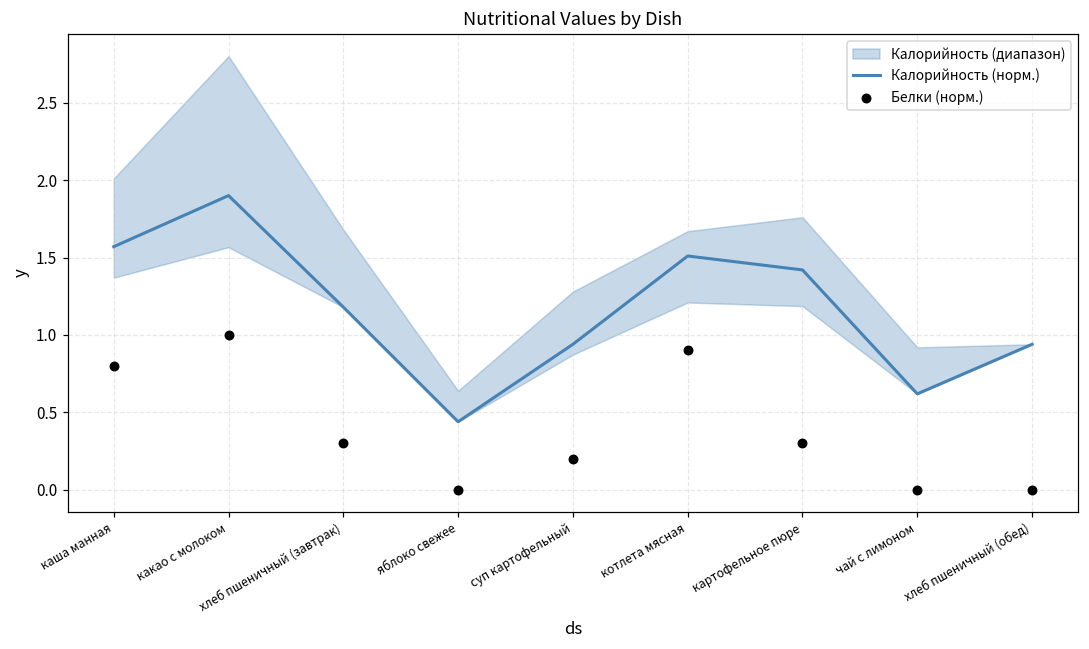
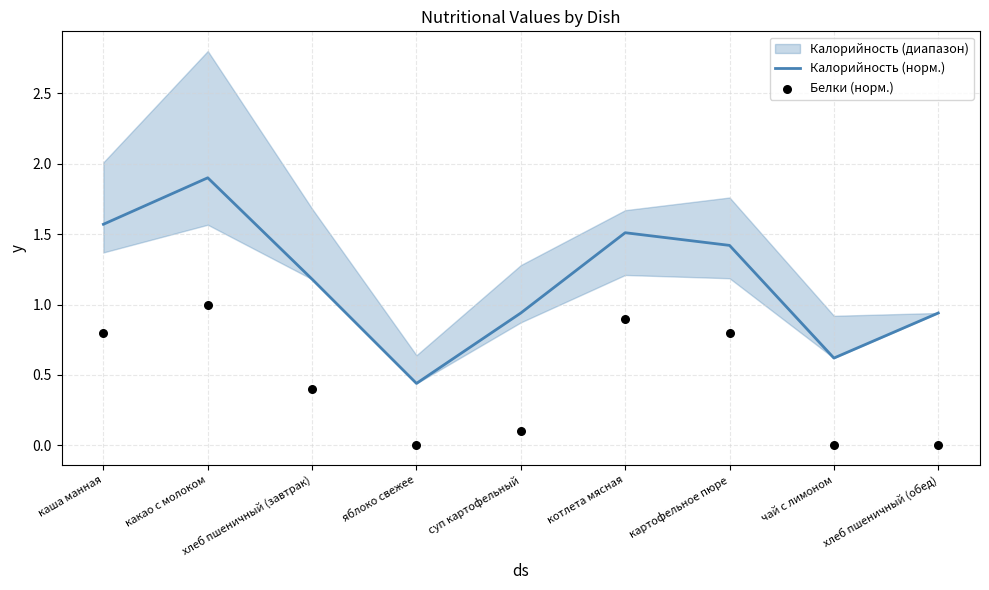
Белки (норм.), хлеб пшеничный (завтрак): 0.30 -> 0.40
Белки (норм.), суп картофельный: 0.20 -> 0.10
Белки (норм.), картофельное пюре: 0.30 -> 0.80
